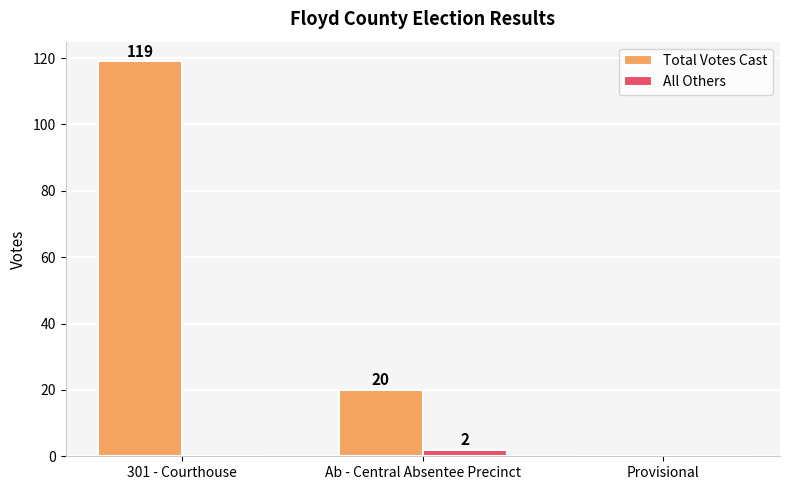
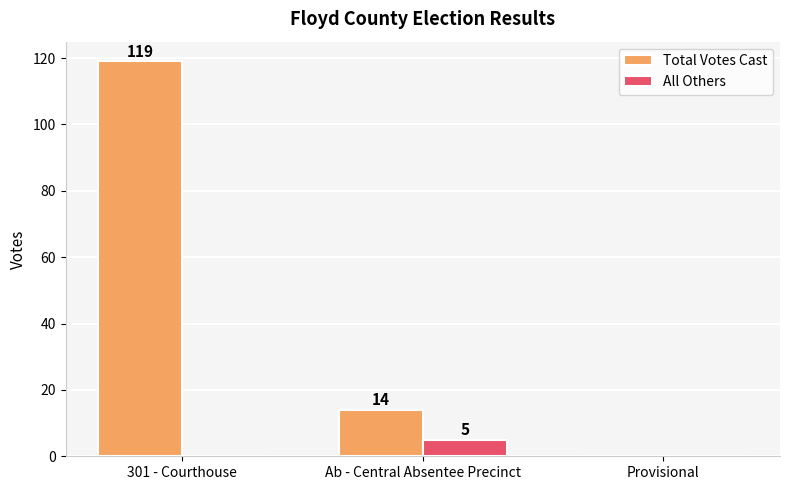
Total Votes Cast, Ab - Central Absentee Precinct: 20 -> 14
All Others, Ab - Central Absentee Precinct: 2 -> 5
